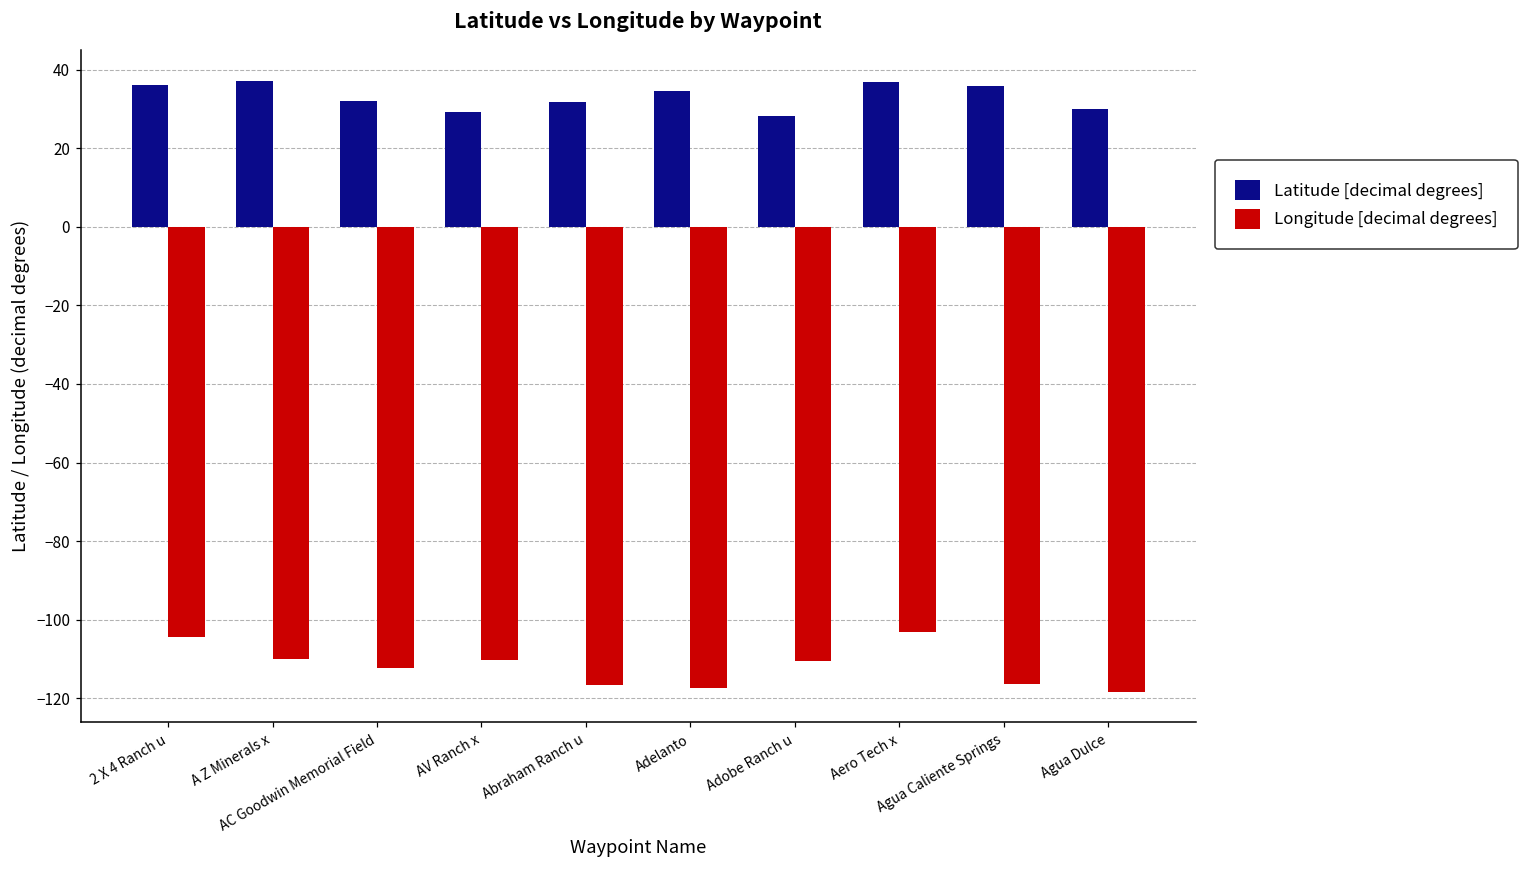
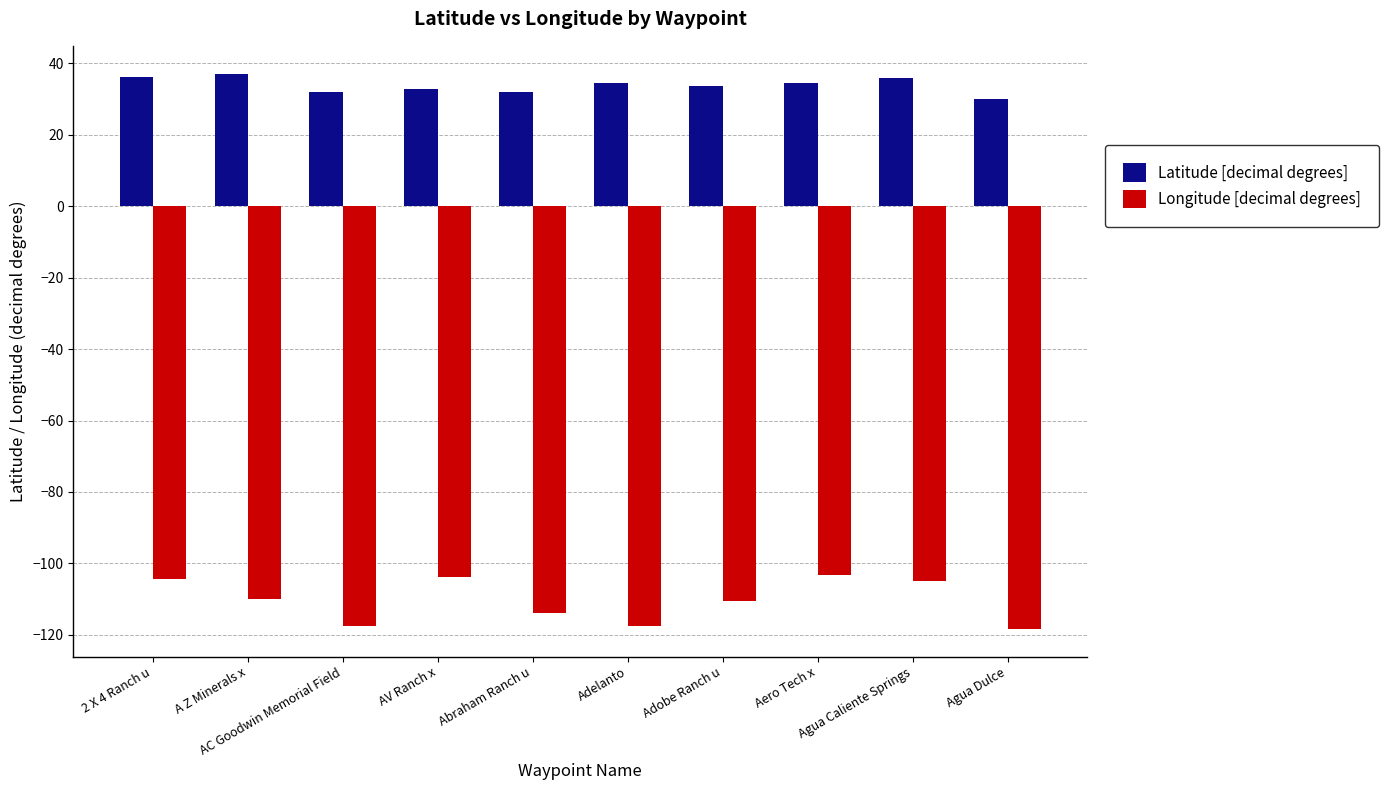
Longitude [decimal degrees], AC Goodwin Memorial Field: -112 -> -118
Latitude [decimal degrees], AV Ranch x: 29 -> 33
Longitude [decimal degrees], AV Ranch x: -110 -> -104
Longitude [decimal degrees], Abraham Ranch u: -117 -> -114
Latitude [decimal degrees], Adobe Ranch u: 28 -> 34
Latitude [decimal degrees], Aero Tech x: 37 -> 34
Longitude [decimal degrees], Agua Caliente Springs: -116 -> -105
